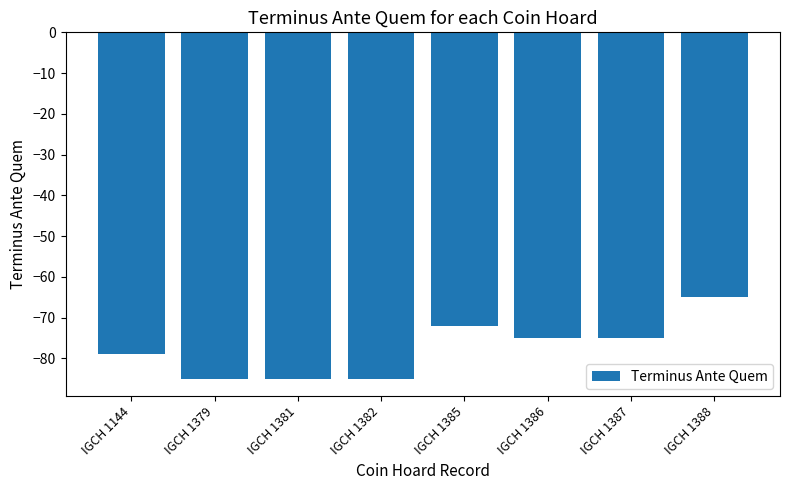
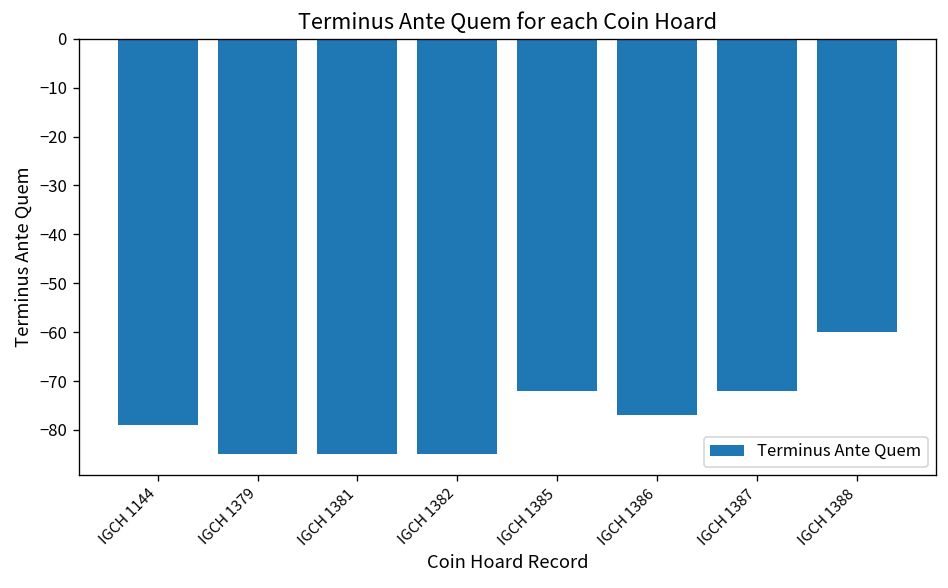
IGCH 1386: -75 -> -77
IGCH 1387: -75 -> -72
IGCH 1388: -65 -> -60
